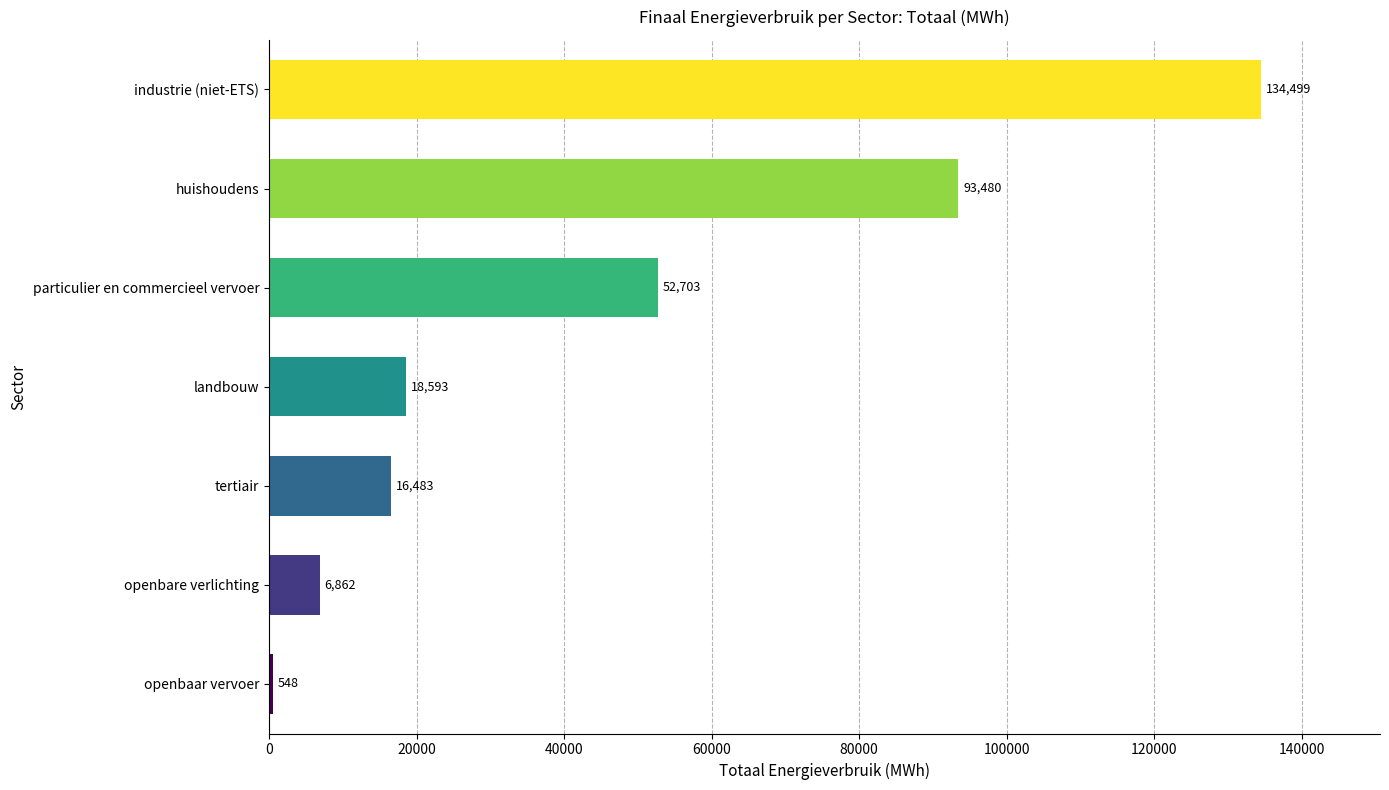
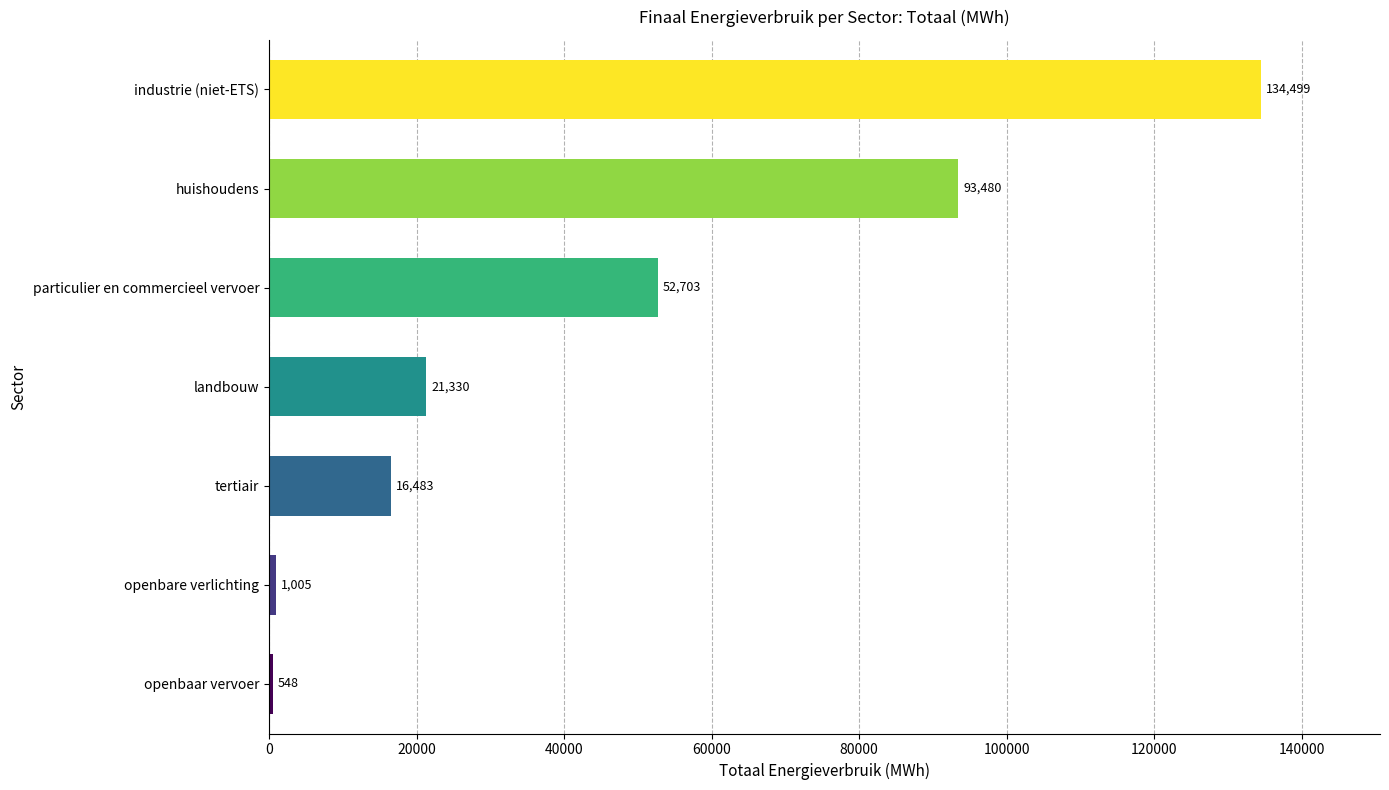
landbouw: 18,593 -> 21,330
openbare verlichting: 6,862 -> 1,005
